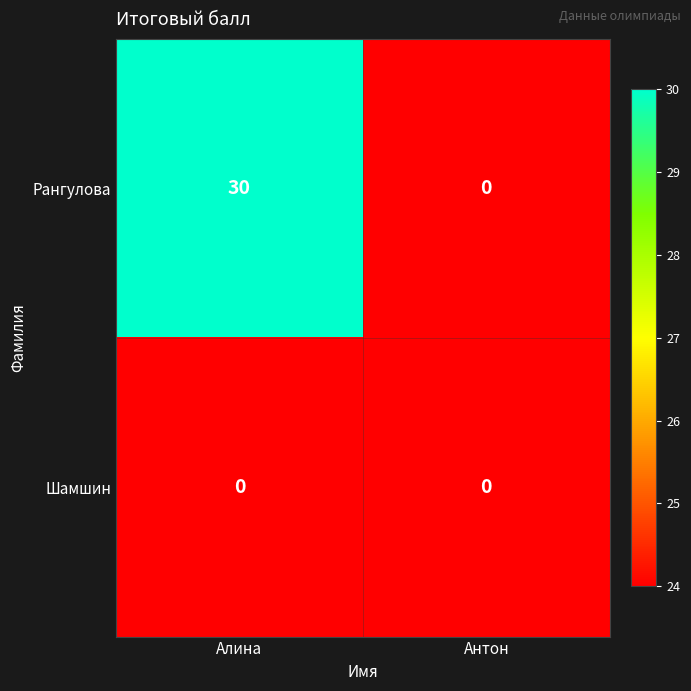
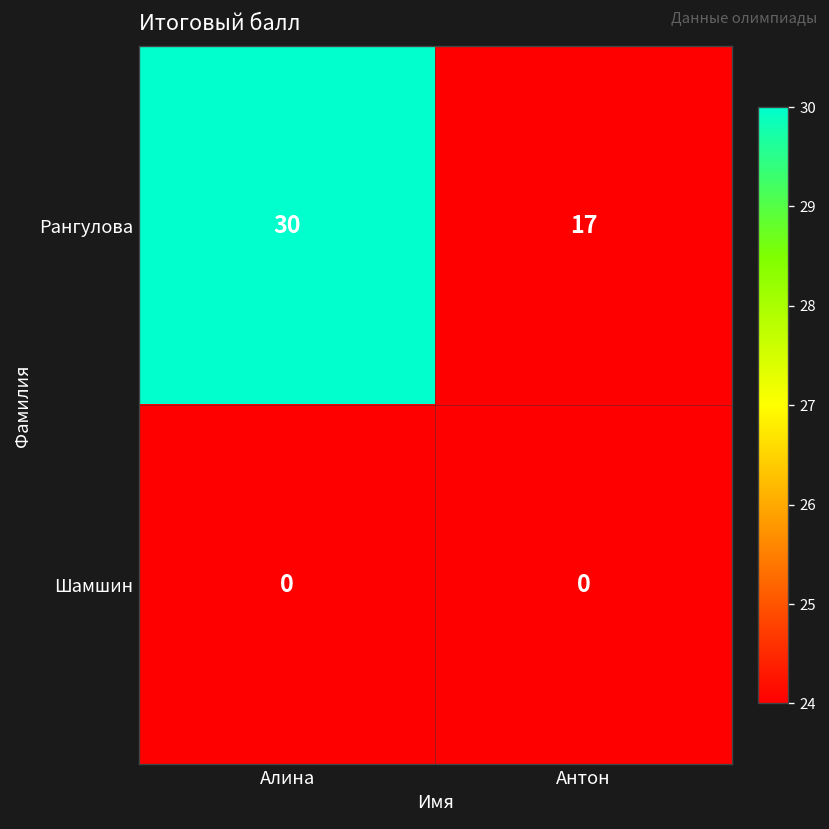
Рангулова, Антон: 0 -> 17
